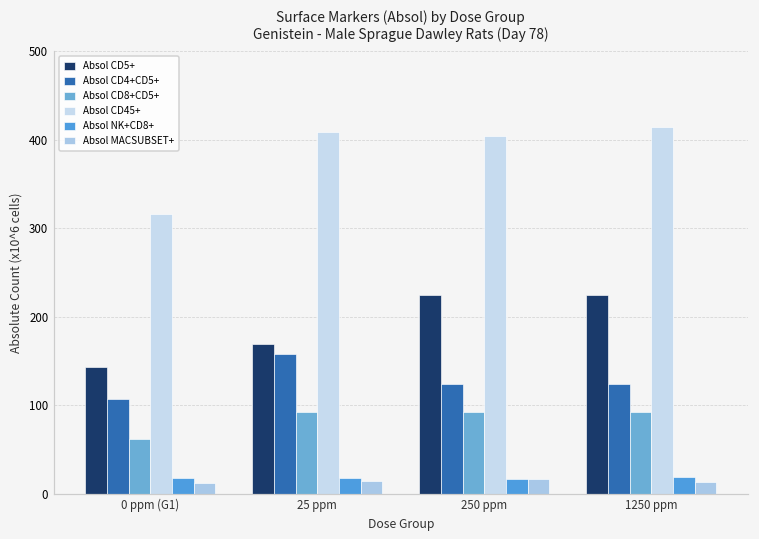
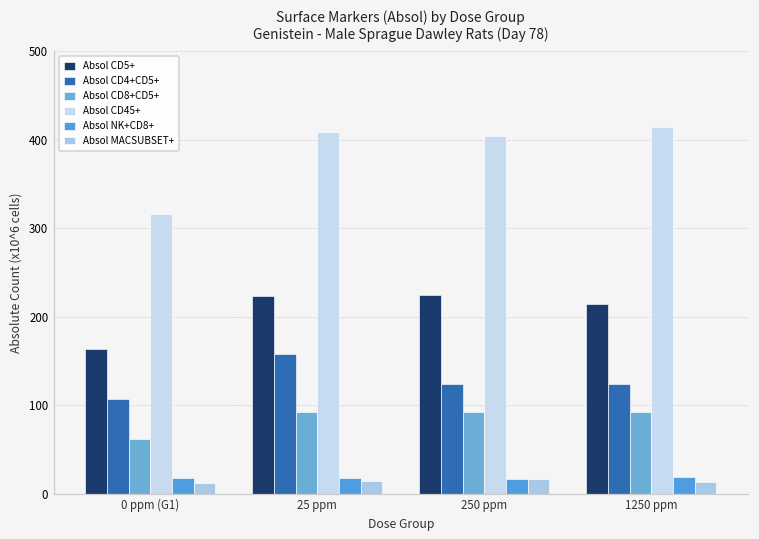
Absol CD5+, 0 ppm (G1): 140 -> 160
Absol CD5+, 25 ppm: 170 -> 220
Absol CD5+, 1250 ppm: 220 -> 210
